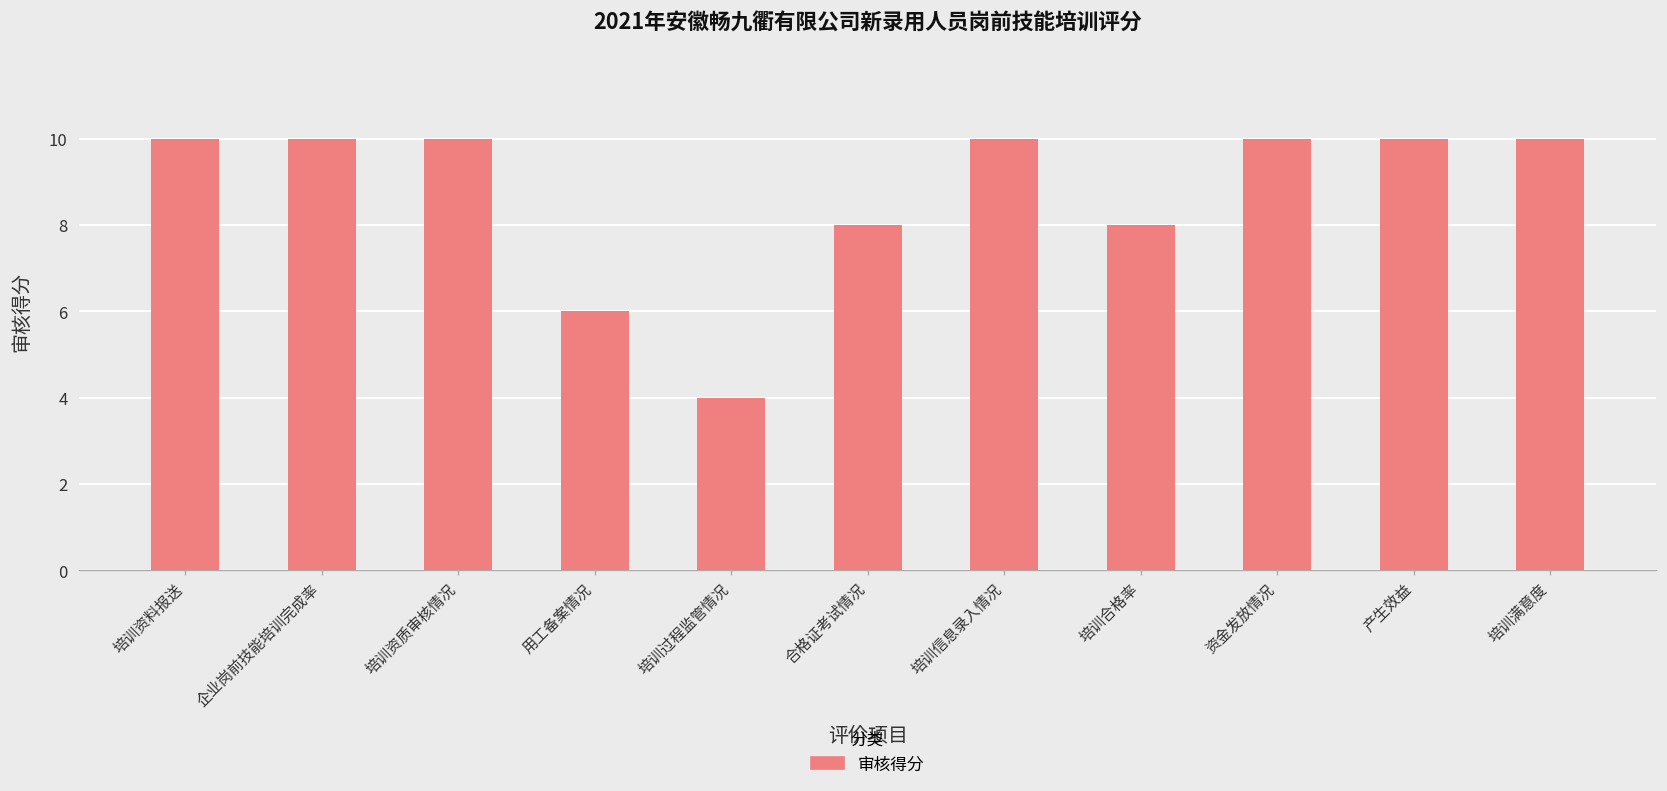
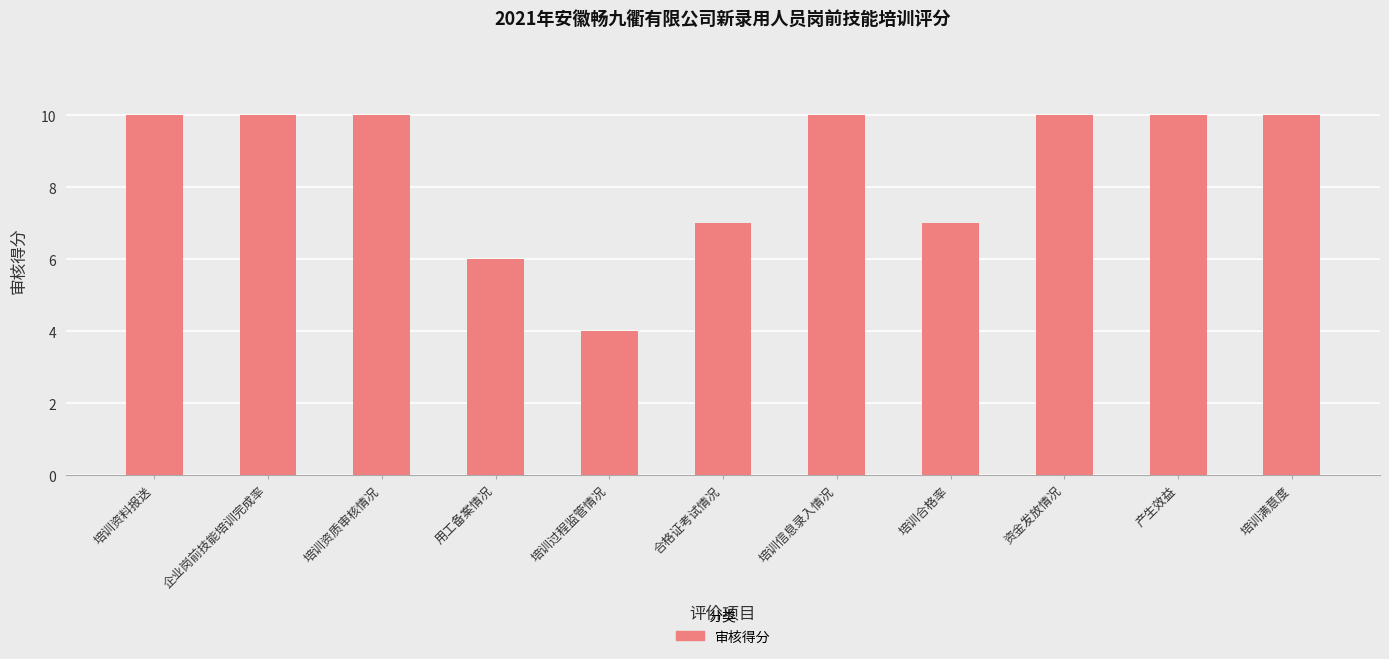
合格证考试情况: 8 -> 7
培训合格率: 8 -> 7
